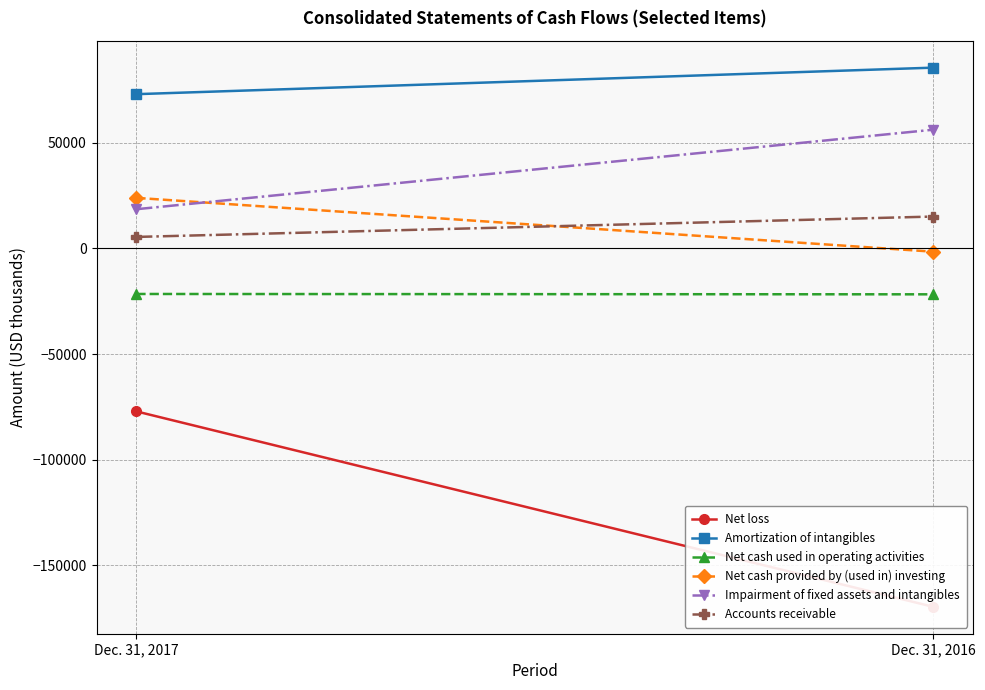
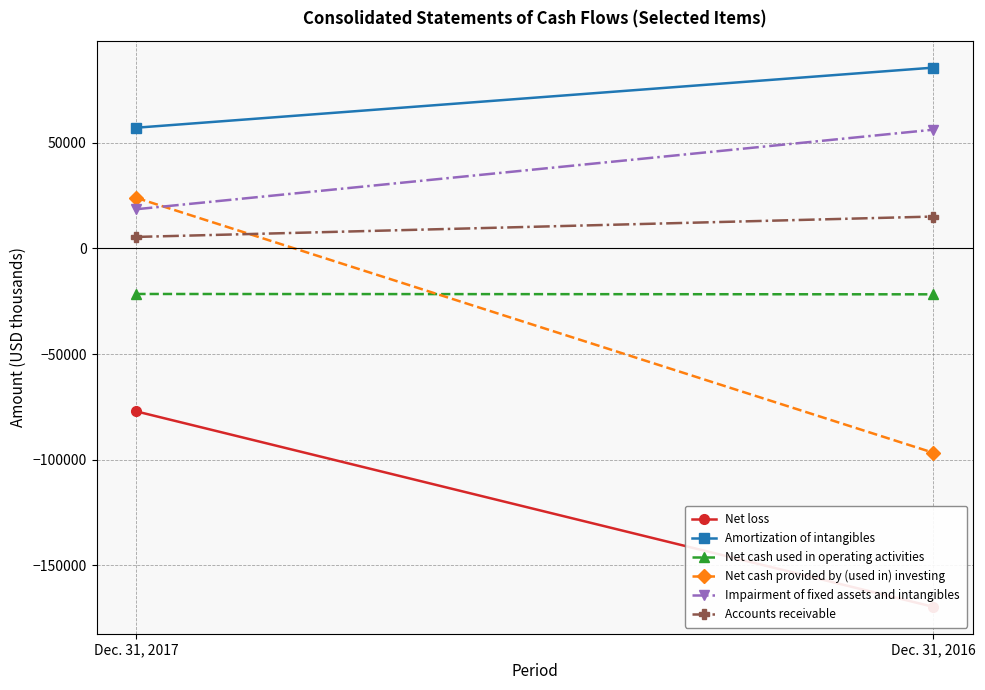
Amortization of intangibles, Dec. 31, 2017: 73000 -> 57000
Net cash provided by (used in) investing, Dec. 31, 2016: -2000 -> -97000
